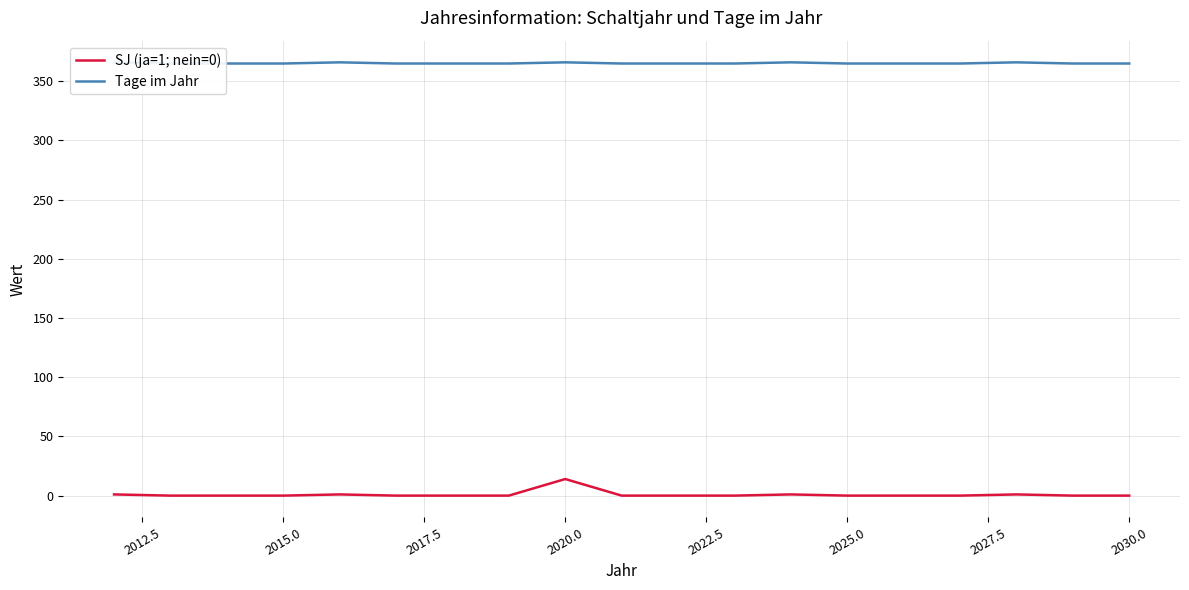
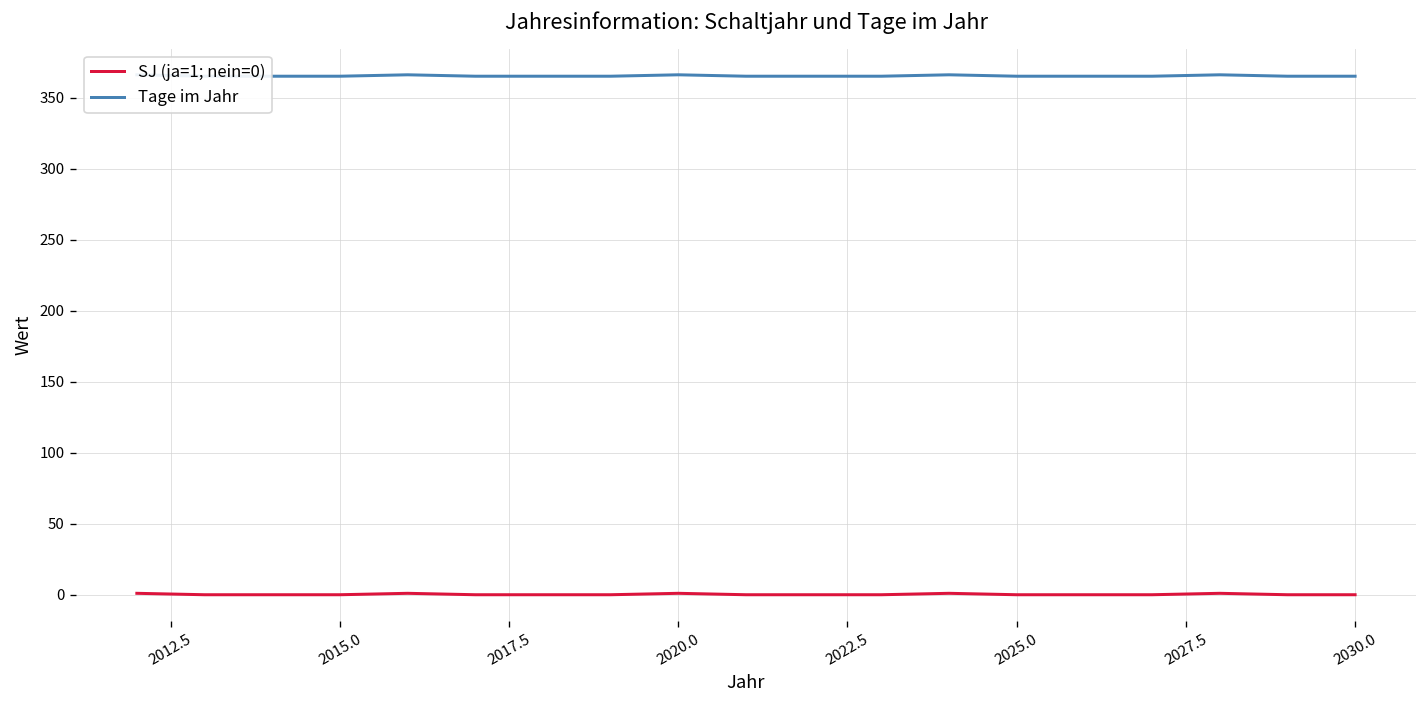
SJ (ja=1; nein=0), 2020.0: 14 -> 1
